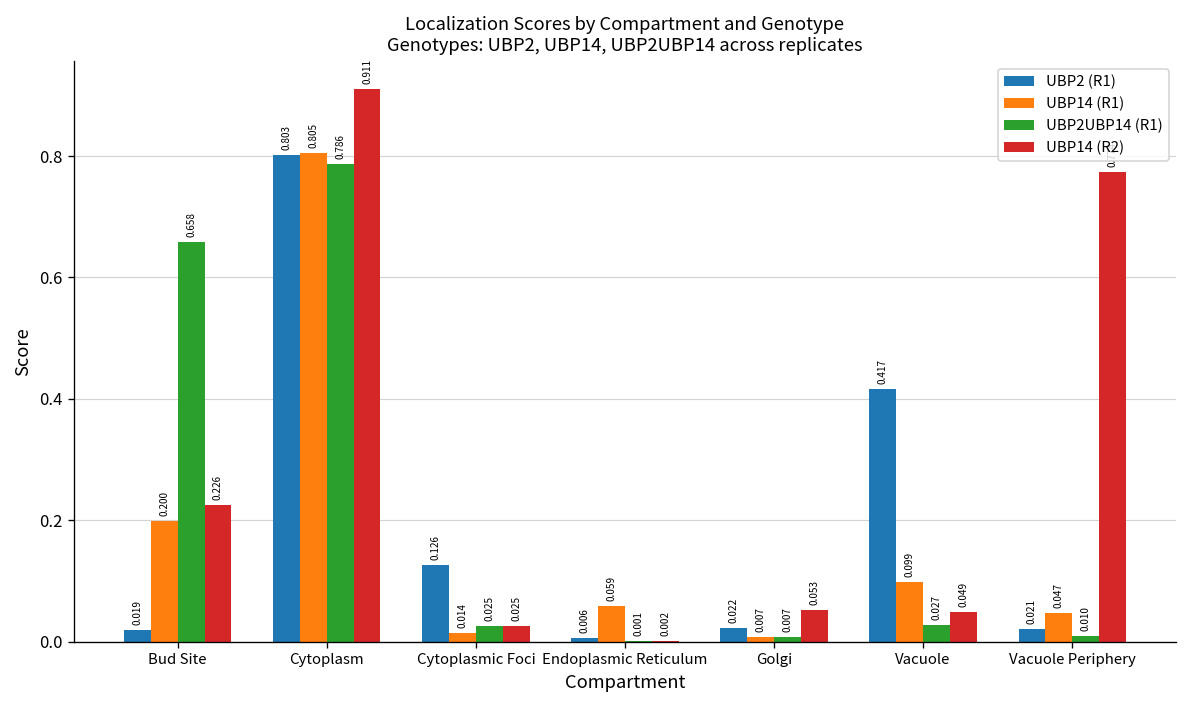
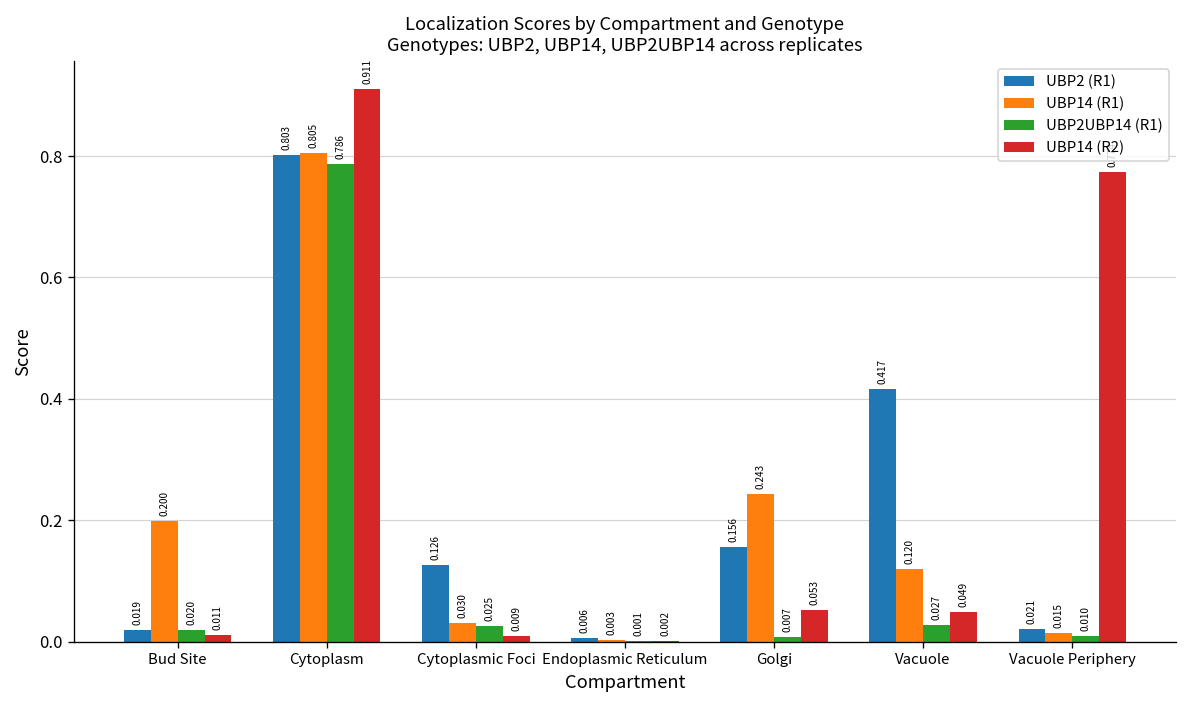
UBP2UBP14 (R1), Bud Site: 0.658 -> 0.020
UBP14 (R2), Bud Site: 0.226 -> 0.011
UBP14 (R1), Cytoplasmic Foci: 0.014 -> 0.030
UBP14 (R2), Cytoplasmic Foci: 0.025 -> 0.009
UBP14 (R1), Endoplasmic Reticulum: 0.059 -> 0.003
UBP2 (R1), Golgi: 0.022 -> 0.156
UBP14 (R1), Golgi: 0.007 -> 0.243
UBP14 (R1), Vacuole: 0.099 -> 0.120
UBP14 (R1), Vacuole Periphery: 0.047 -> 0.015
